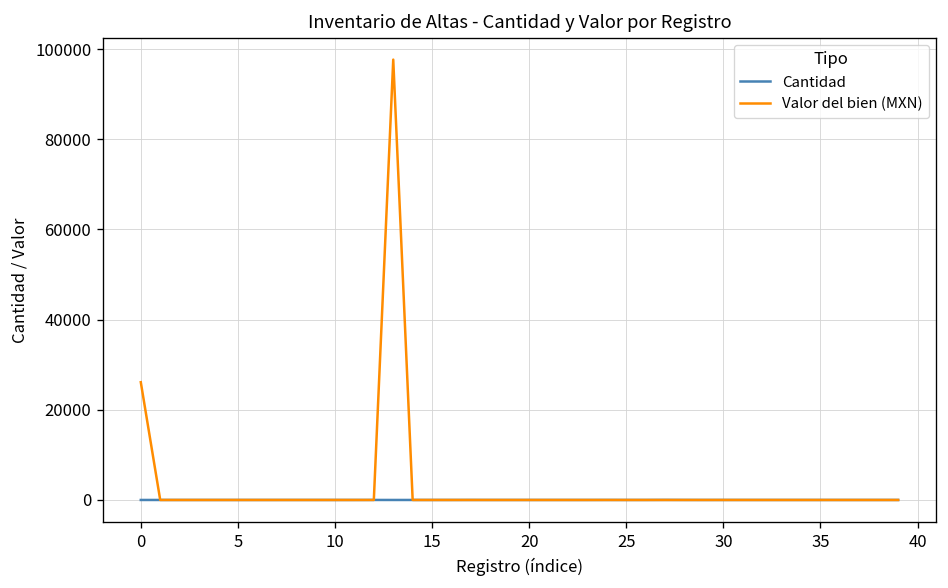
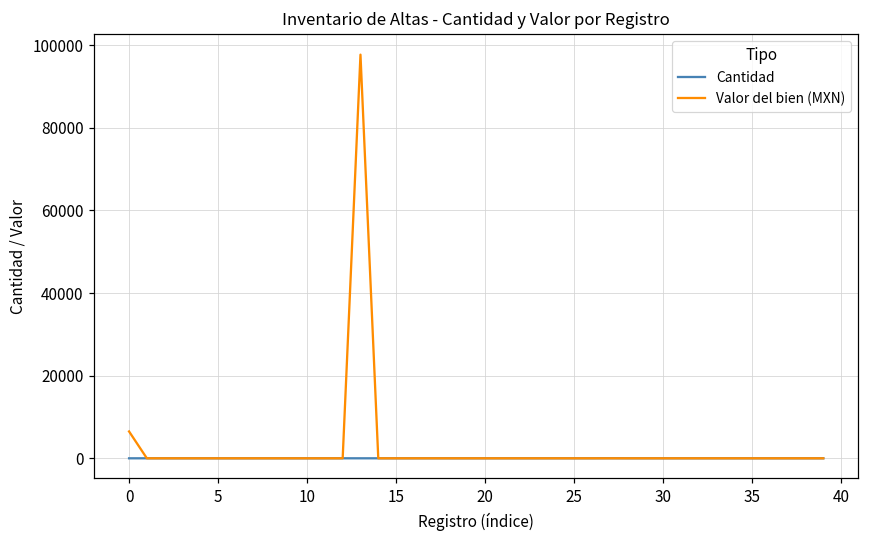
Valor del bien (MXN), 0: 26000 -> 6000
